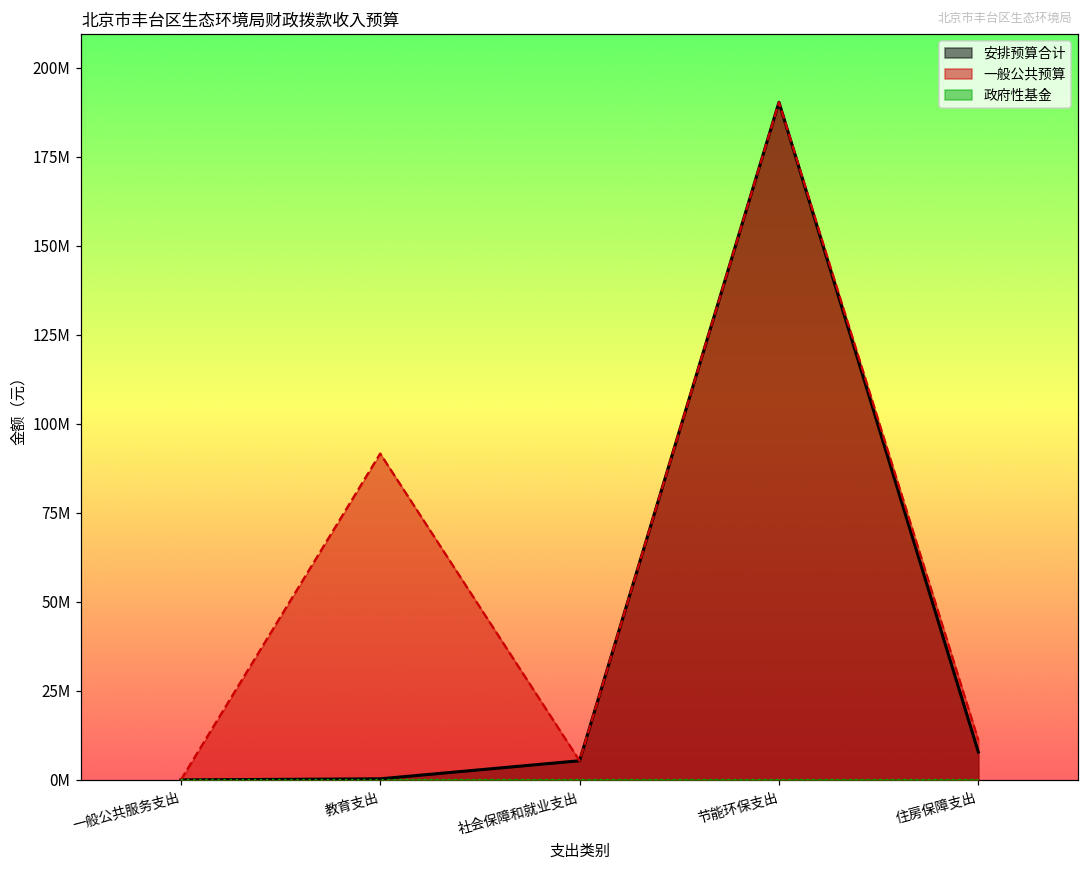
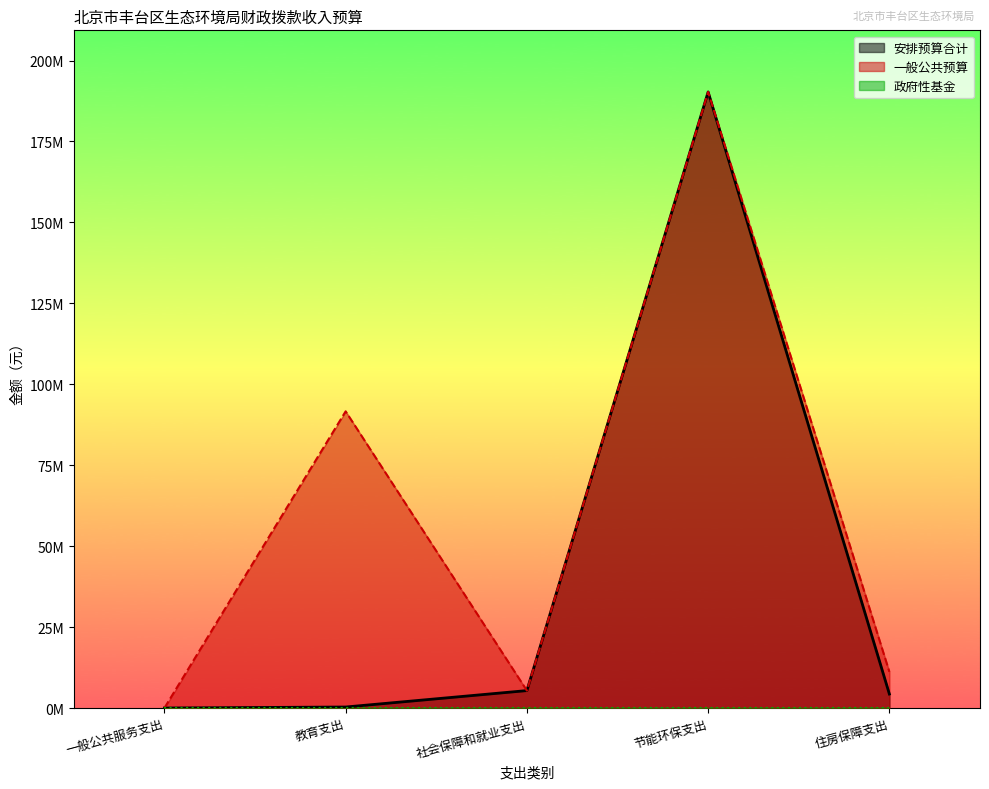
安排预算合计, 住房保障支出: 8000000 -> 4000000
